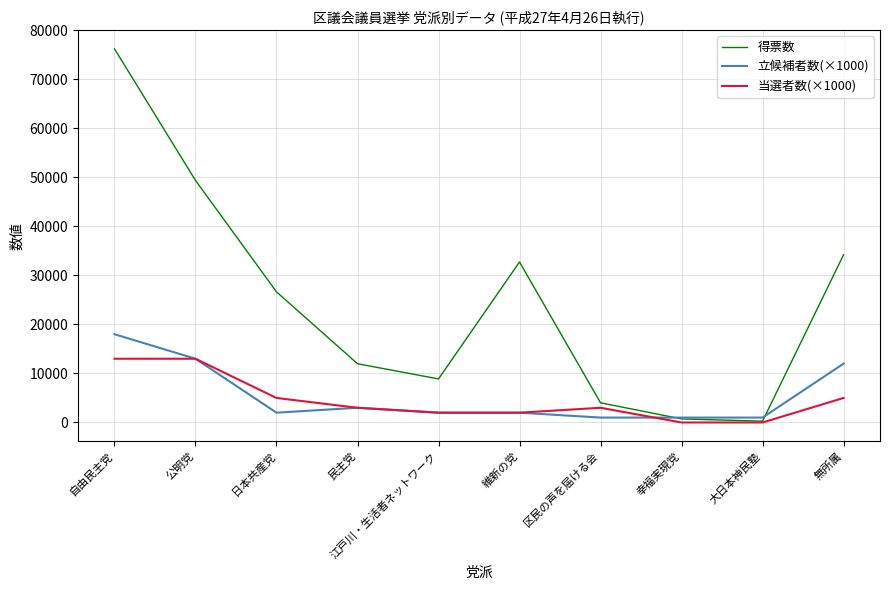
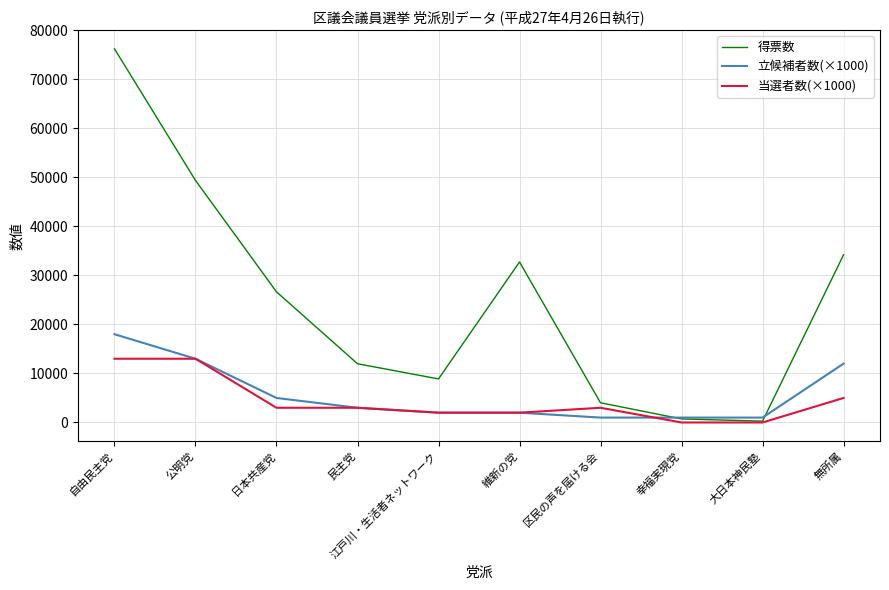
立候補者数(×1000), 日本共産党: 2000 -> 5000
当選者数(×1000), 日本共産党: 5000 -> 3000
